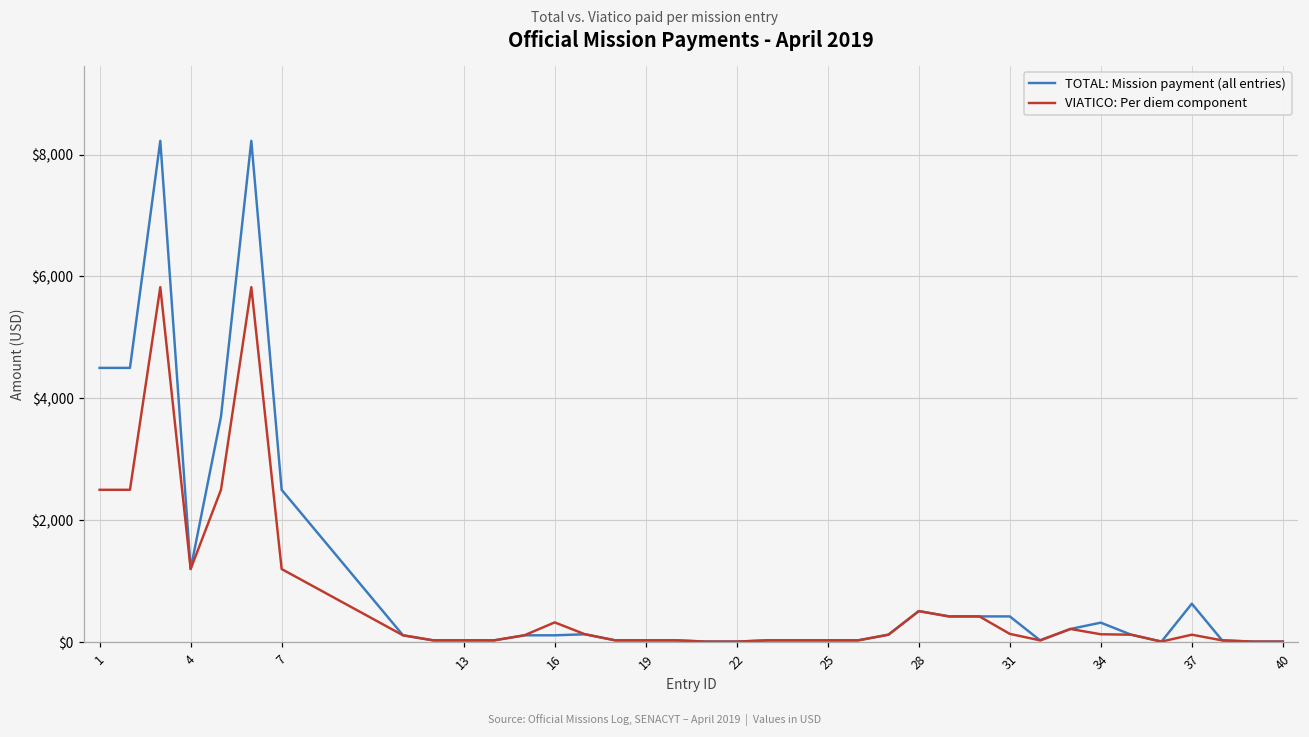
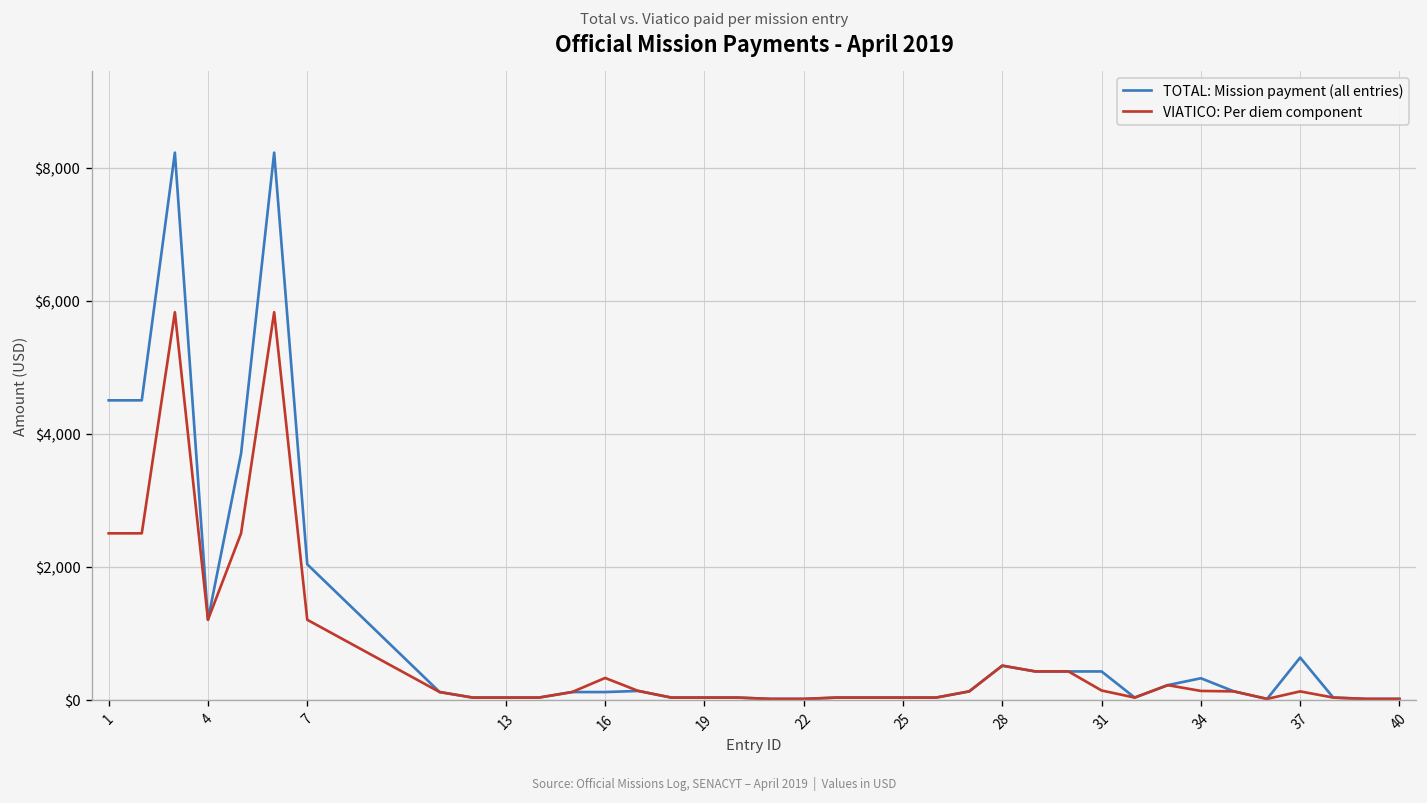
TOTAL: Mission payment (all entries), 7: $2,500 -> $2,000
